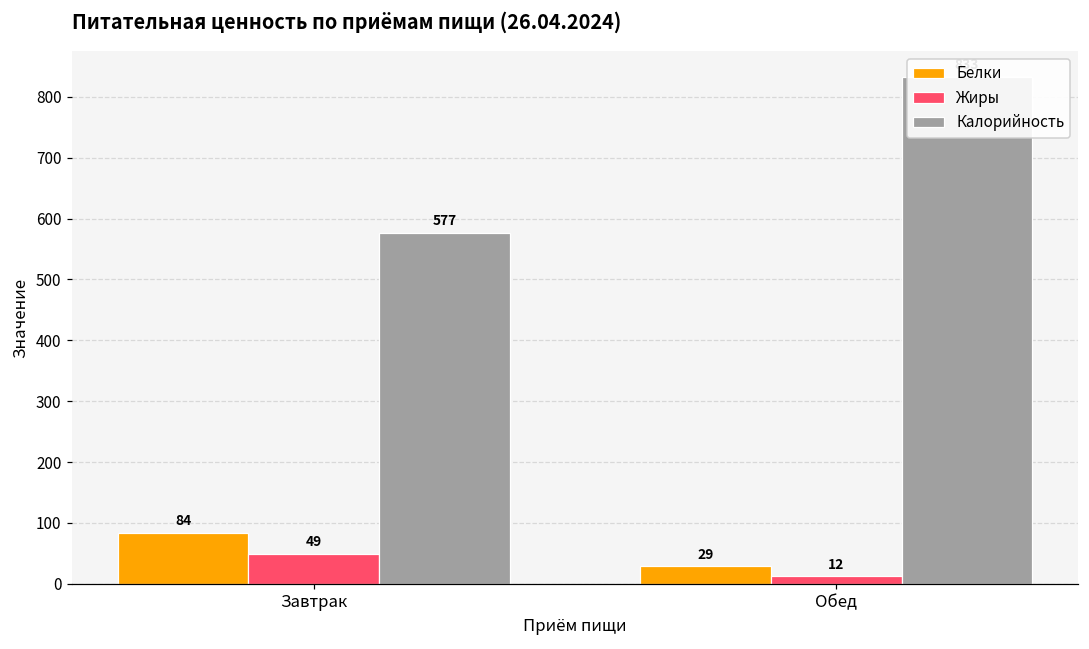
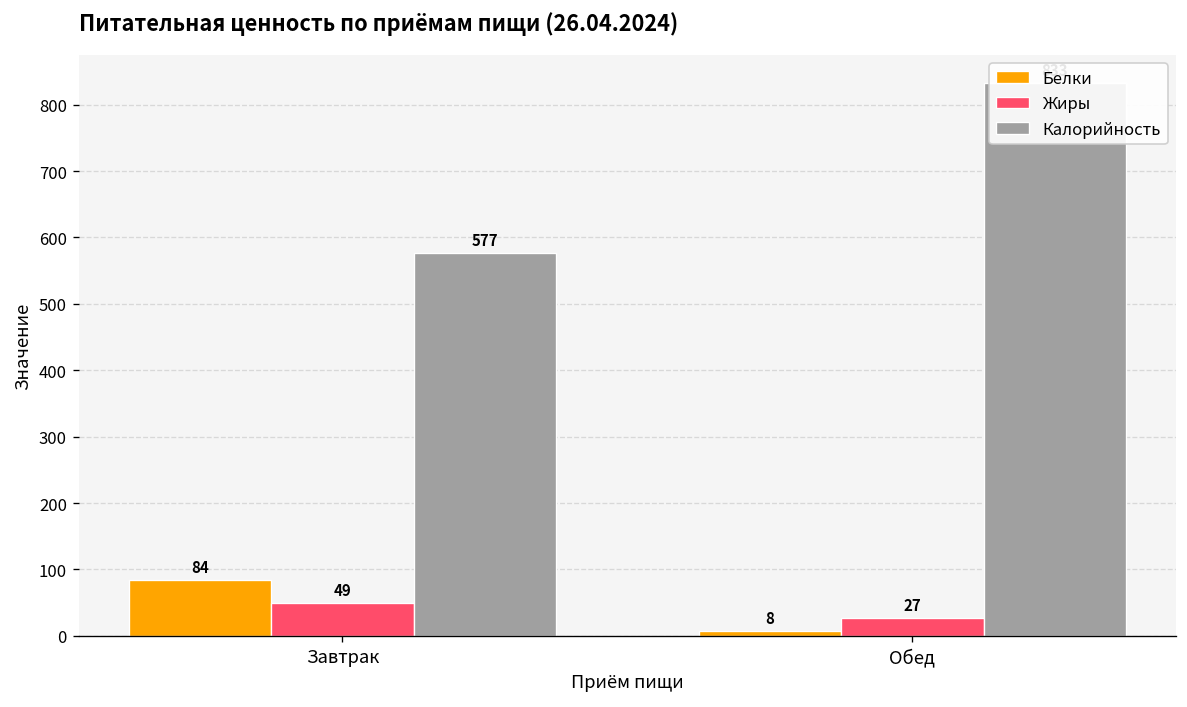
Белки, Обед: 29 -> 8
Жиры, Обед: 12 -> 27
